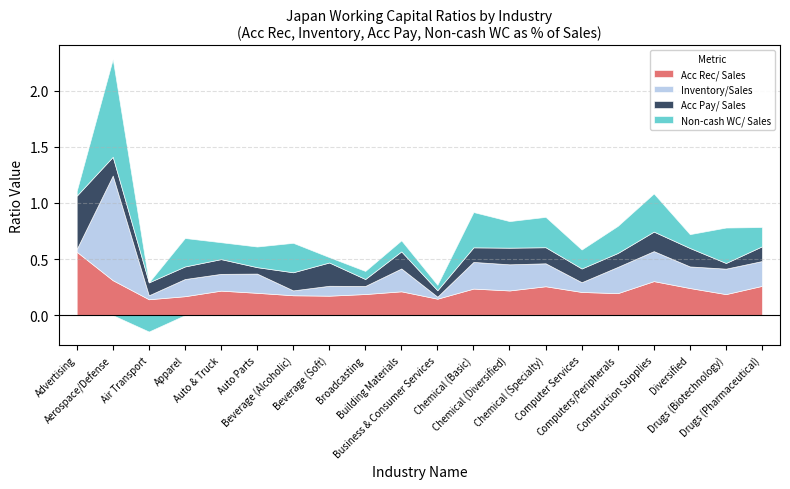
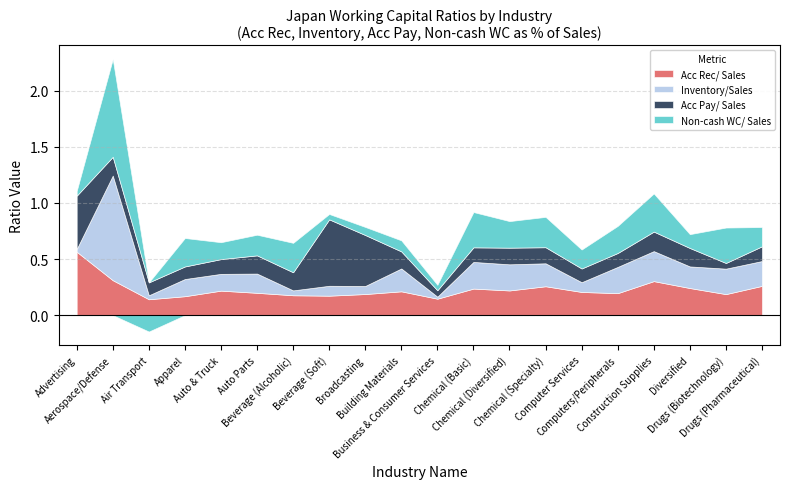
Acc Pay/ Sales, Auto Parts: 0.06 -> 0.16
Acc Pay/ Sales, Beverage (Soft): 0.21 -> 0.59
Acc Pay/ Sales, Broadcasting: 0.06 -> 0.45
